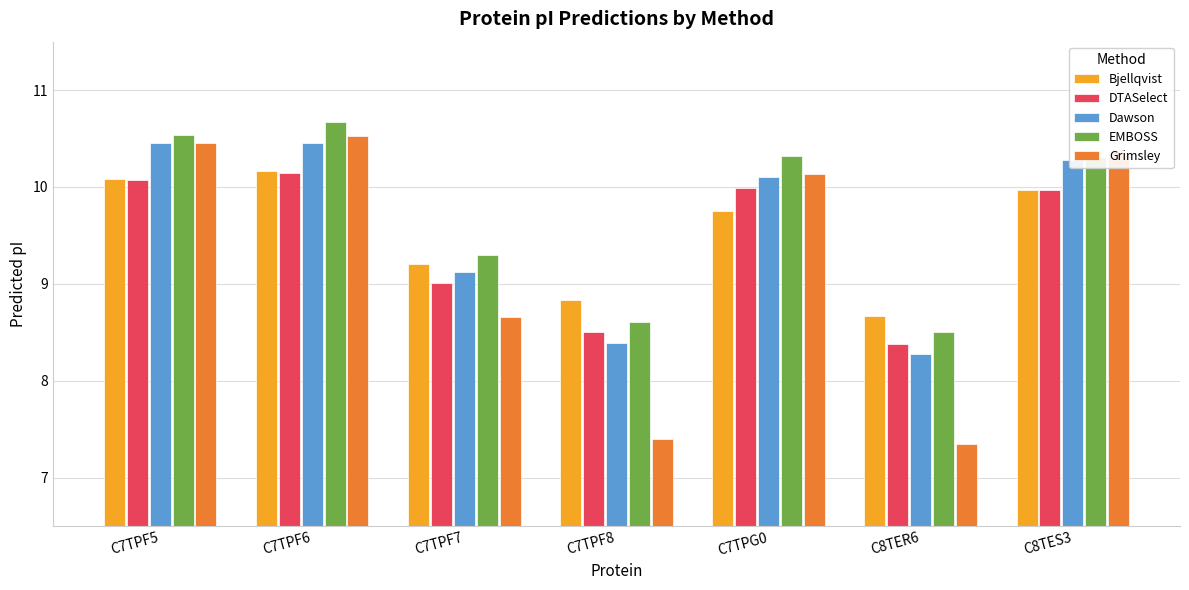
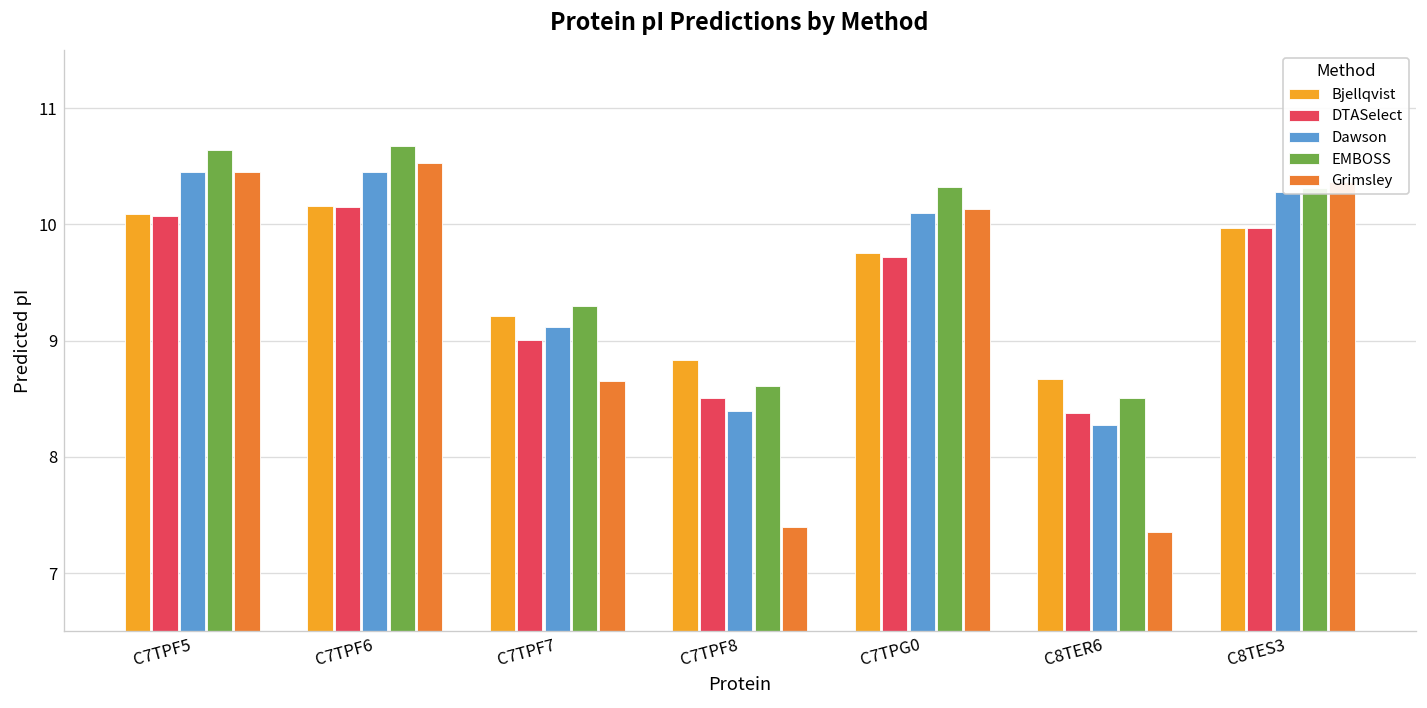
EMBOSS, C7TPF5: 10.5 -> 10.6
DTASelect, C7TPG0: 10.0 -> 9.7
